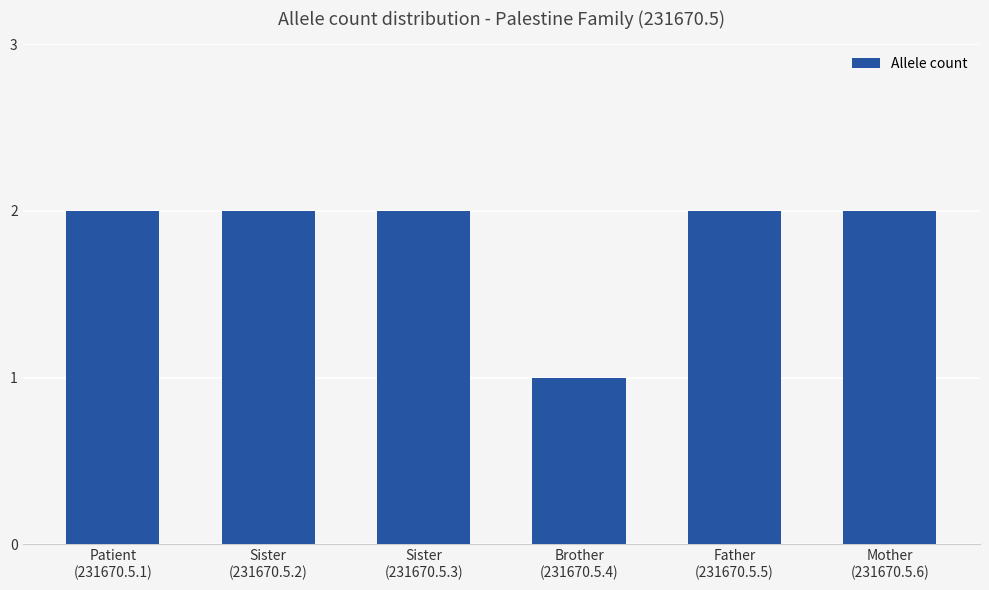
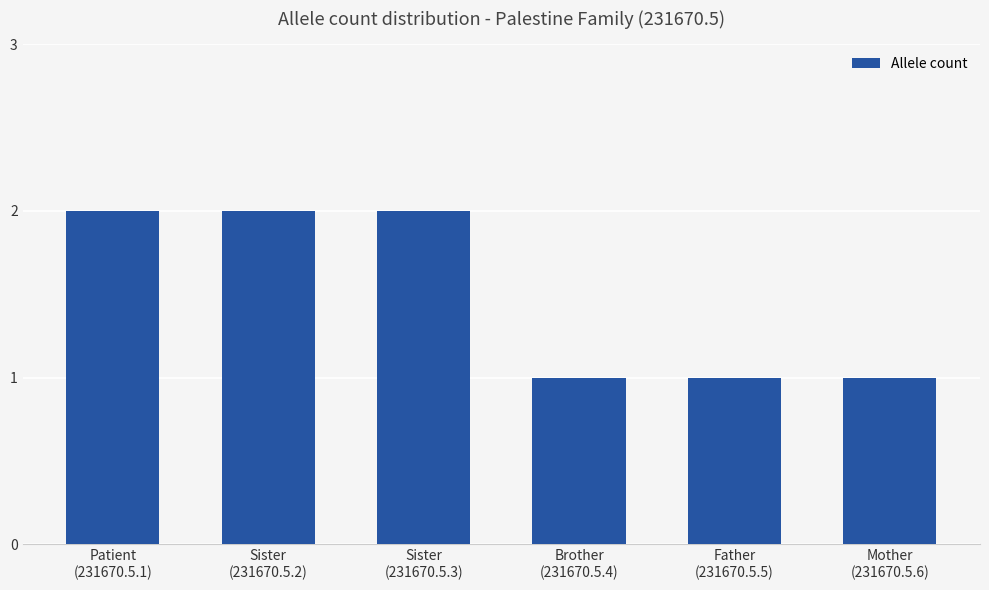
Father (231670.5.5): 2 -> 1
Mother (231670.5.6): 2 -> 1
